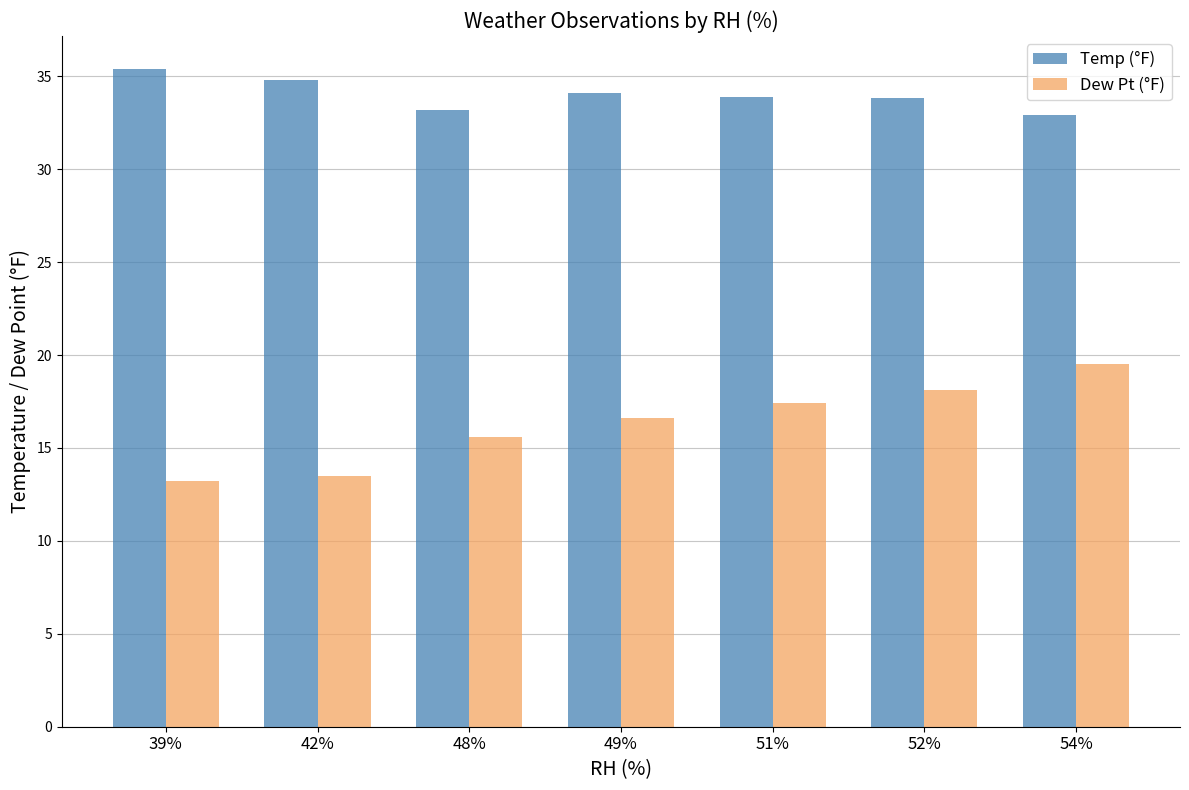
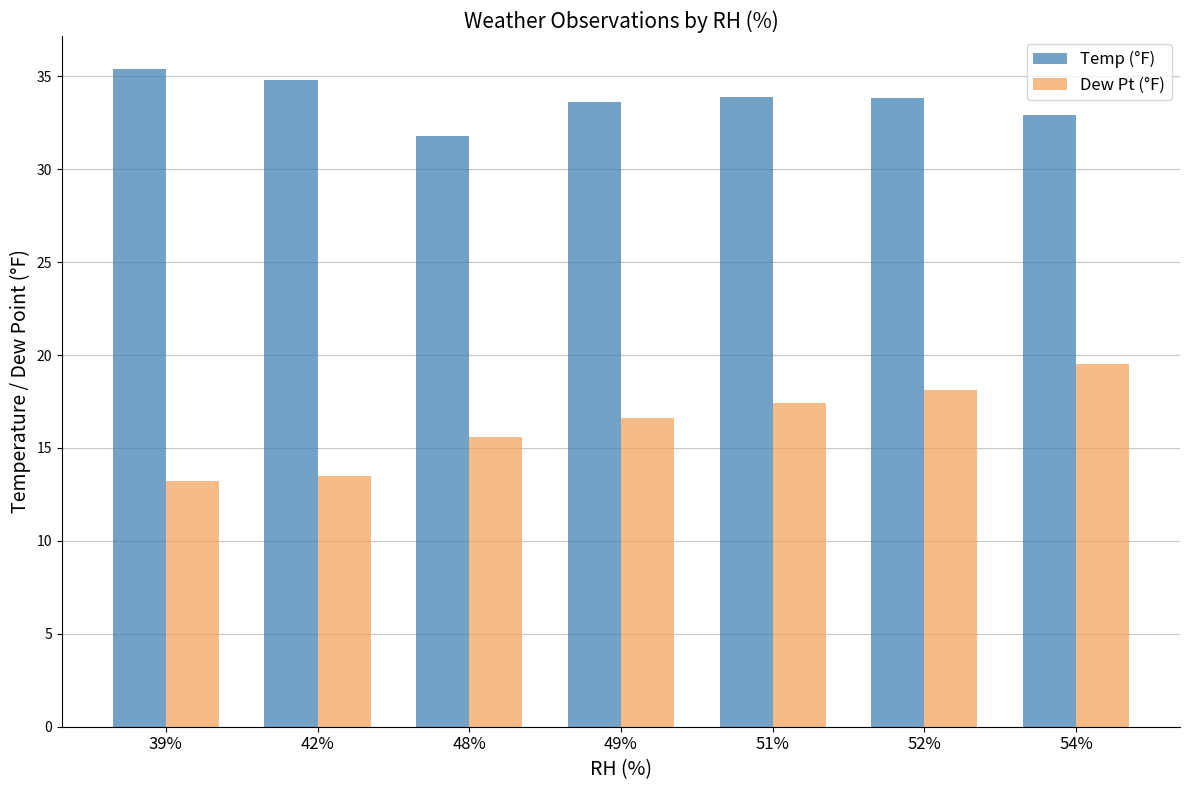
Temp (°F), 48%: 33.2 -> 31.8
Temp (°F), 49%: 34.1 -> 33.6
